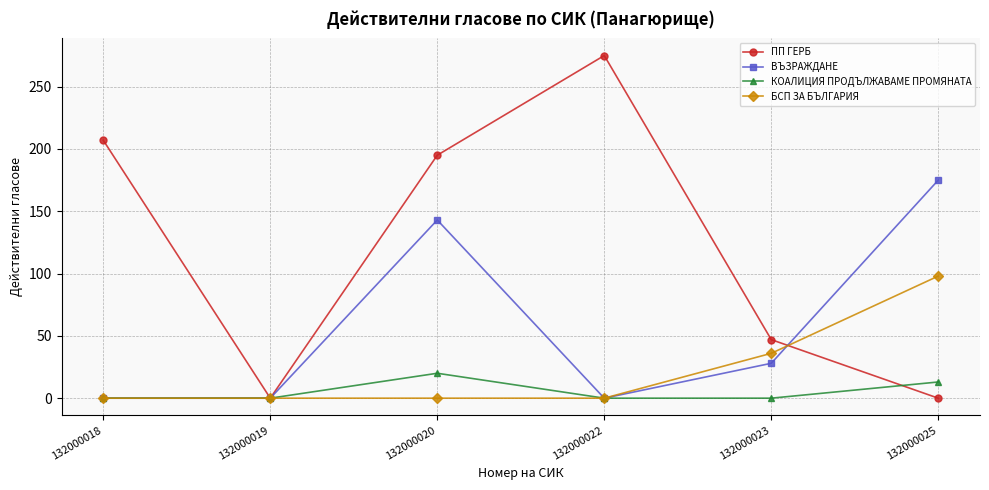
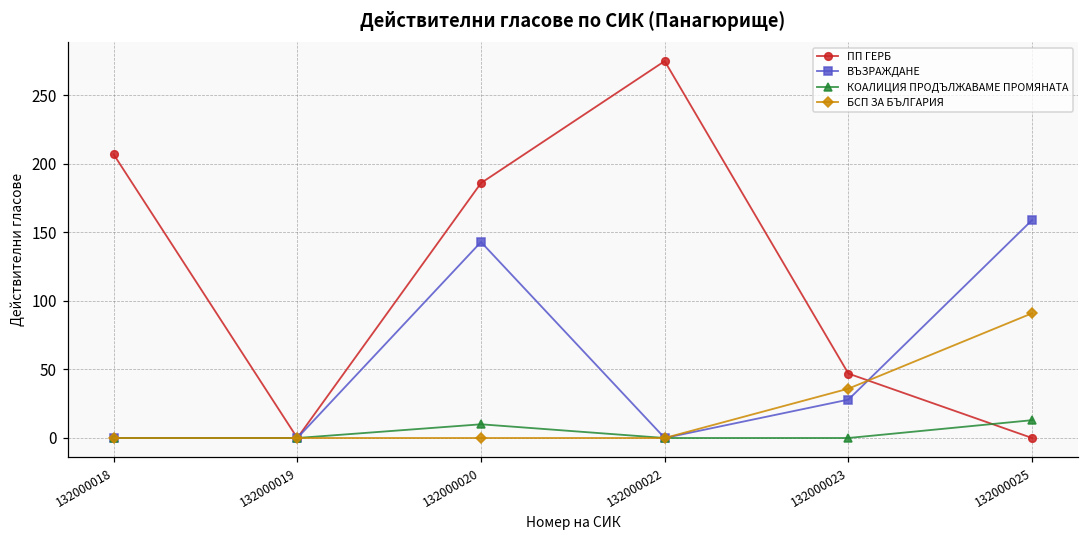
ПП ГЕРБ, 132000020: 195 -> 186
КОАЛИЦИЯ ПРОДЪЛЖАВАМЕ ПРОМЯНАТА, 132000020: 20 -> 10
ВЪЗРАЖДАНЕ, 132000025: 175 -> 159
БСП ЗА БЪЛГАРИЯ, 132000025: 98 -> 91
